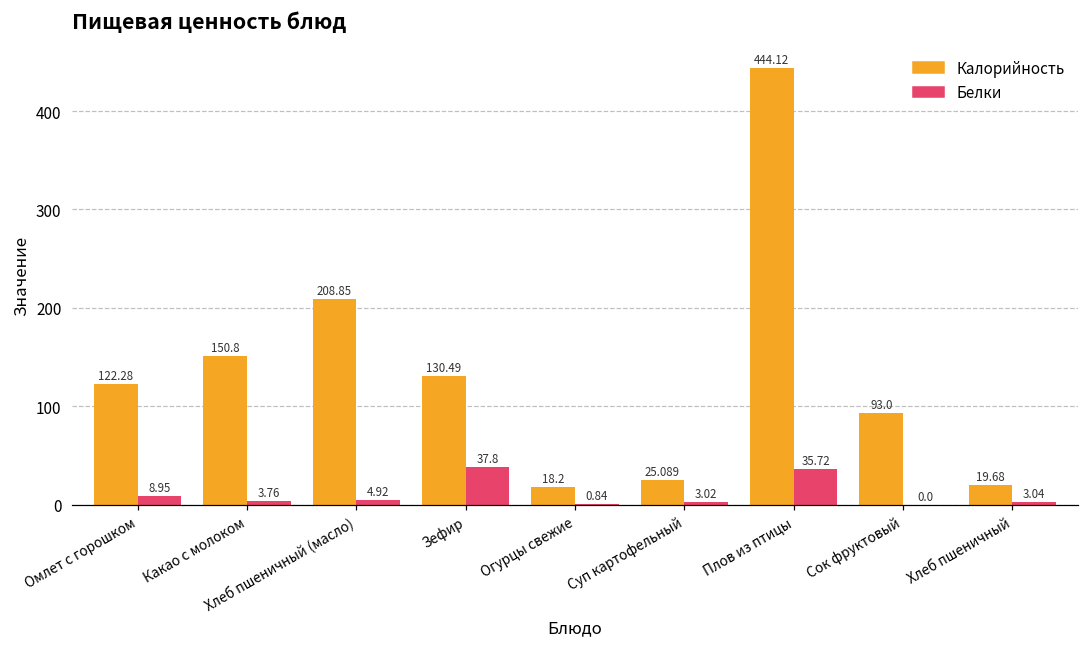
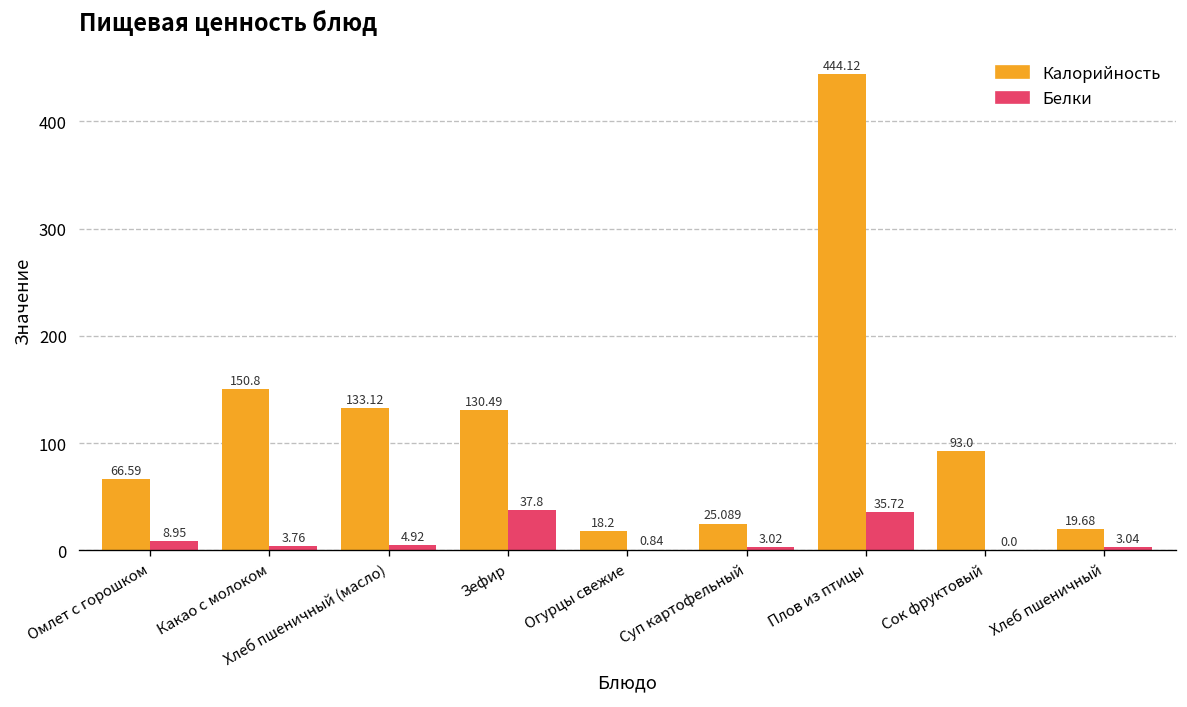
Калорийность, Омлет с горошком: 122.28 -> 66.59
Калорийность, Хлеб пшеничный (масло): 208.85 -> 133.12
